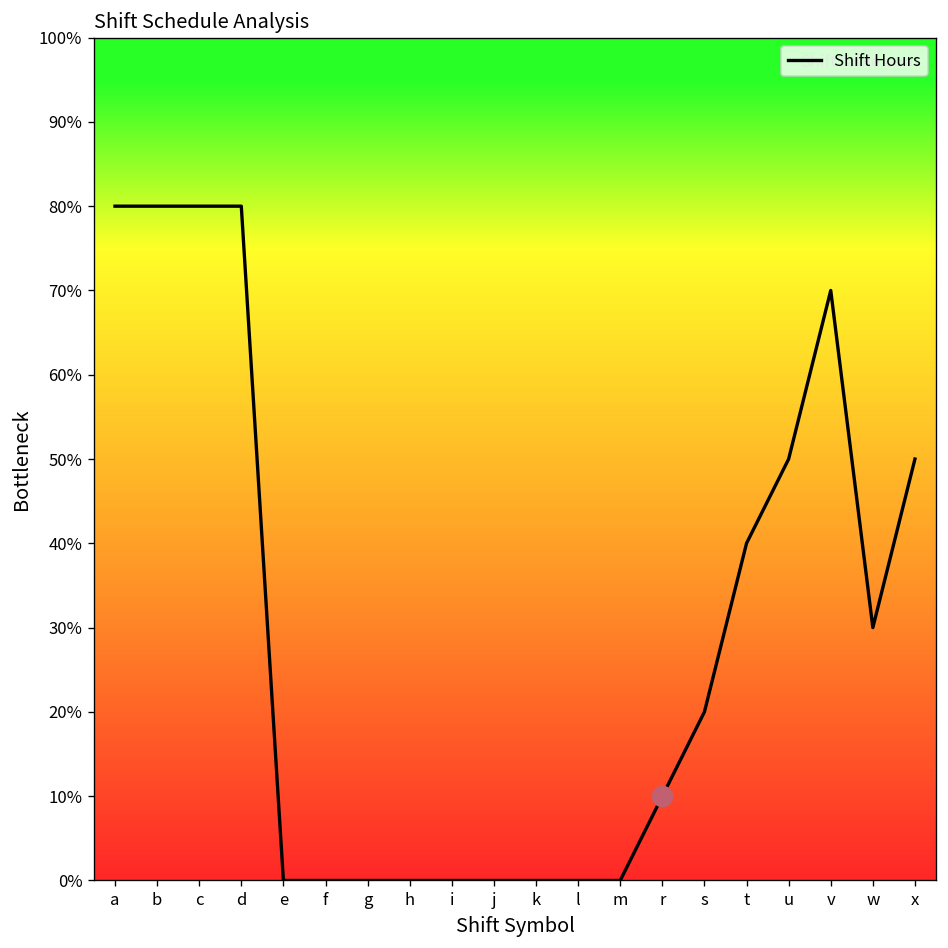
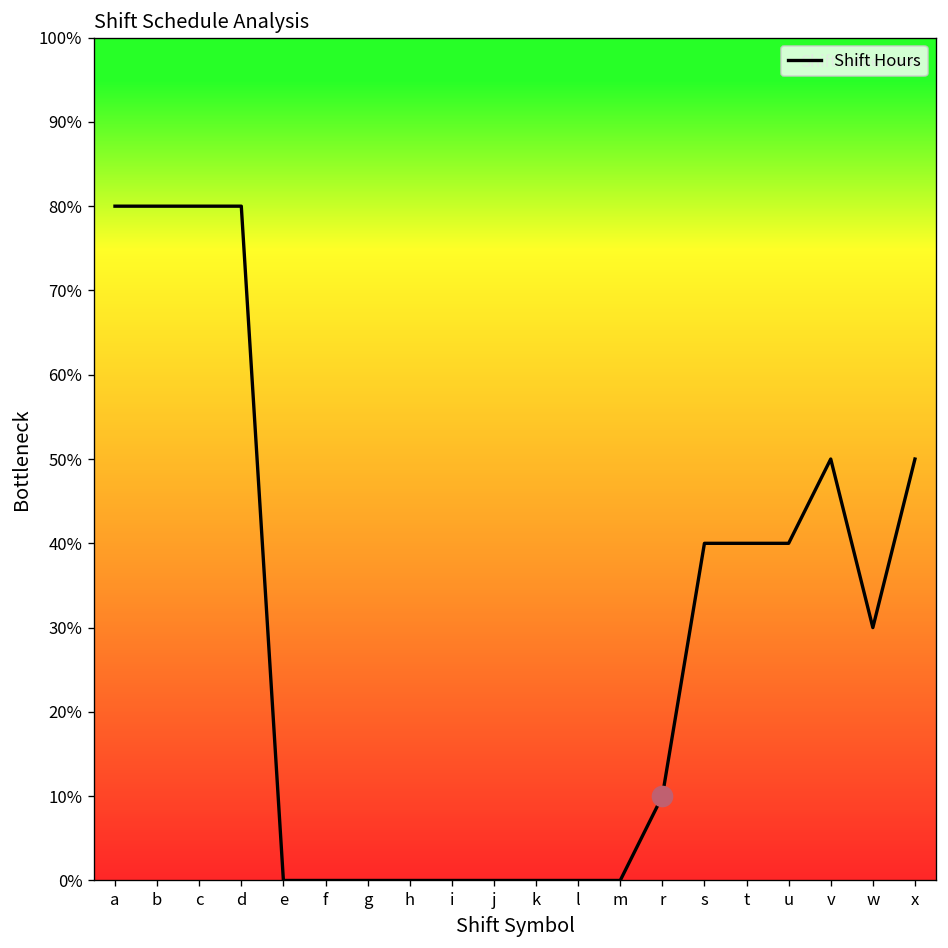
Shift Hours, s: 20% -> 40%
Shift Hours, u: 50% -> 40%
Shift Hours, v: 70% -> 50%
